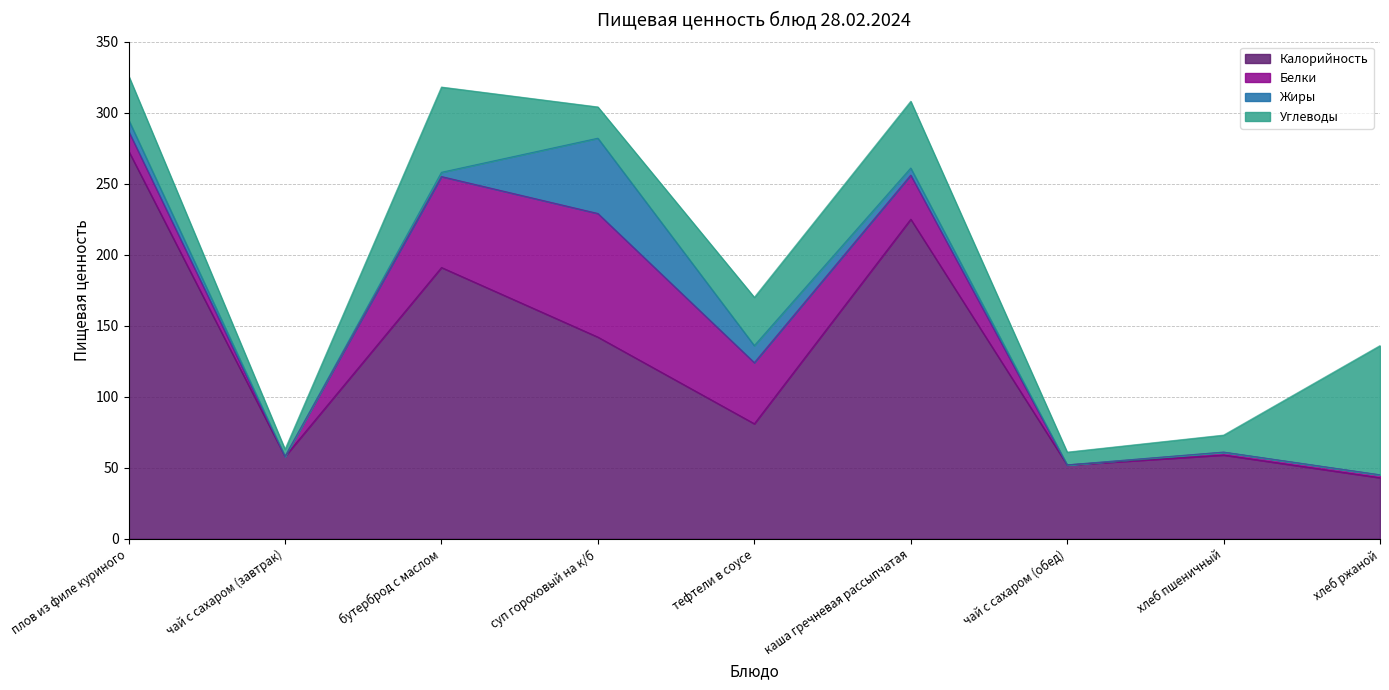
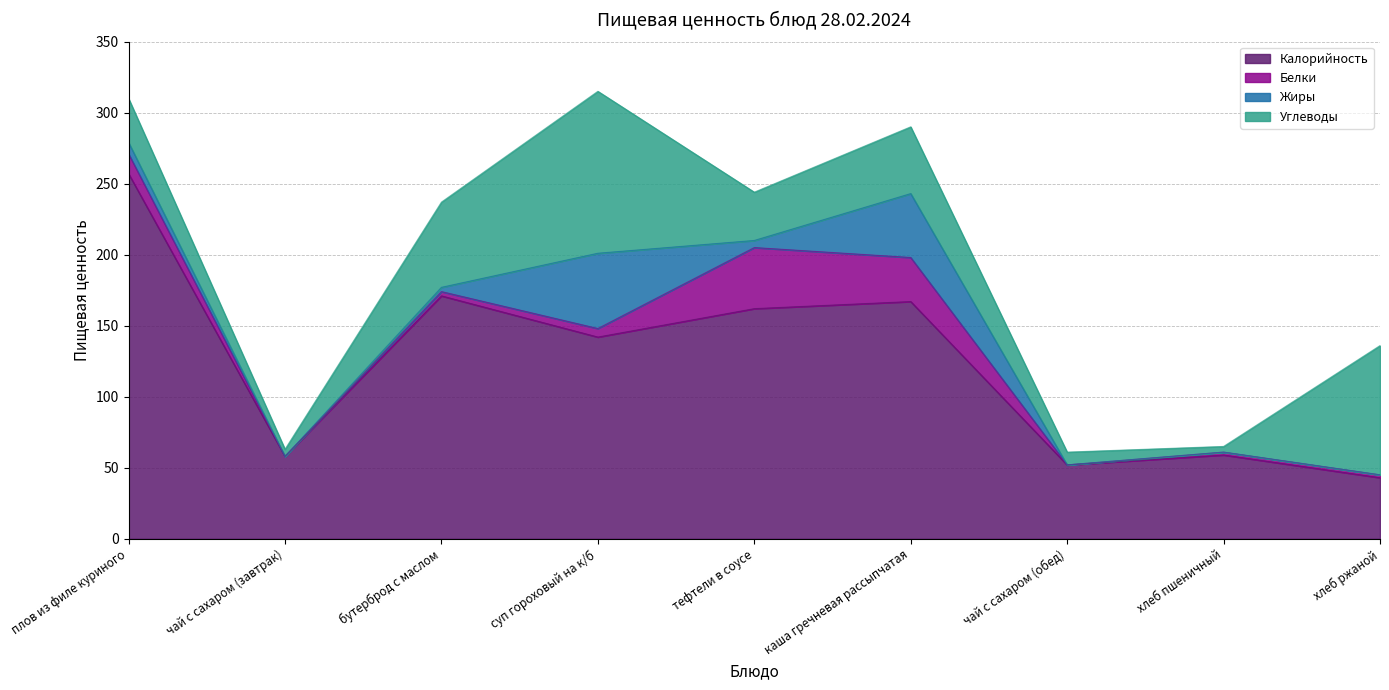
Калорийность, плов из филе куриного: 273 -> 257
Калорийность, бутерброд с маслом: 191 -> 171
Белки, бутерброд с маслом: 64 -> 3
Белки, суп гороховый на к/б: 87 -> 6
Углеводы, суп гороховый на к/б: 22 -> 114
Калорийность, тефтели в соусе: 81 -> 162
Жиры, тефтели в соусе: 12 -> 5
Калорийность, каша гречневая рассыпчатая: 225 -> 167
Жиры, каша гречневая рассыпчатая: 5 -> 45
Углеводы, хлеб пшеничный: 12 -> 4
